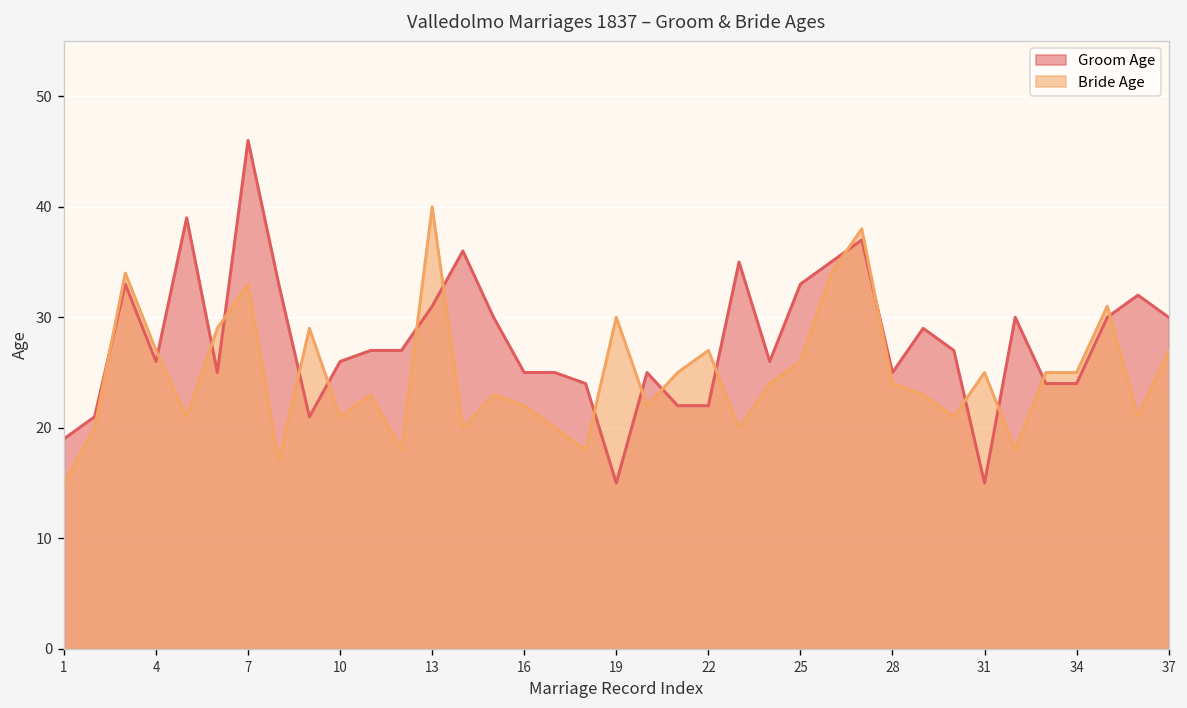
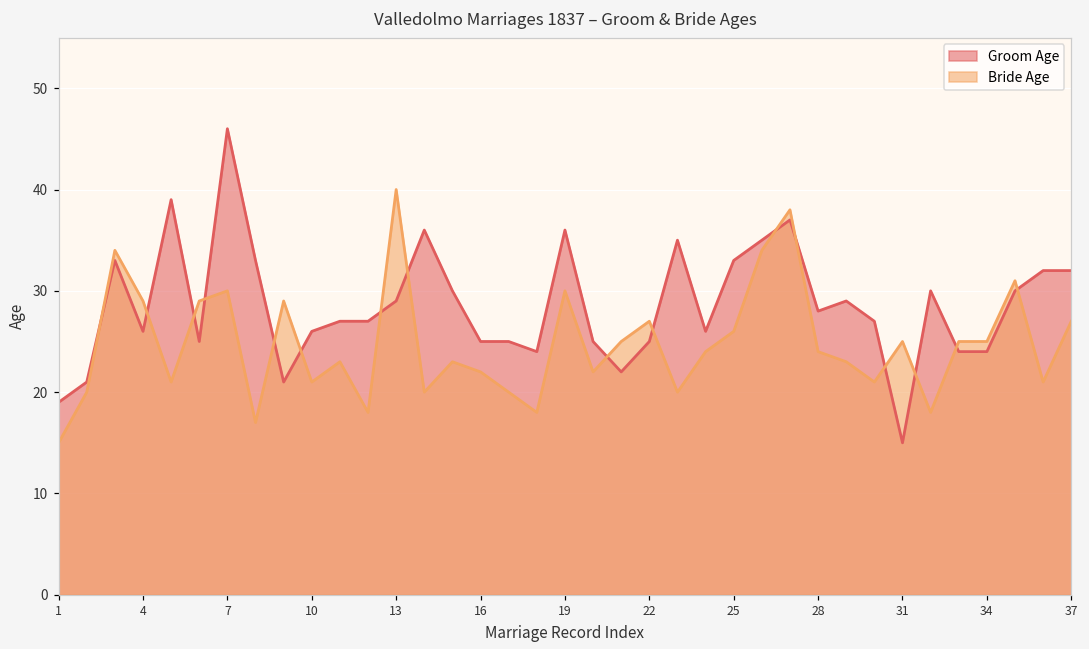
Bride Age, 4: 27 -> 29
Bride Age, 7: 33 -> 30
Groom Age, 13: 31 -> 29
Groom Age, 19: 15 -> 36
Groom Age, 22: 22 -> 25
Groom Age, 28: 25 -> 28
Groom Age, 37: 30 -> 32
